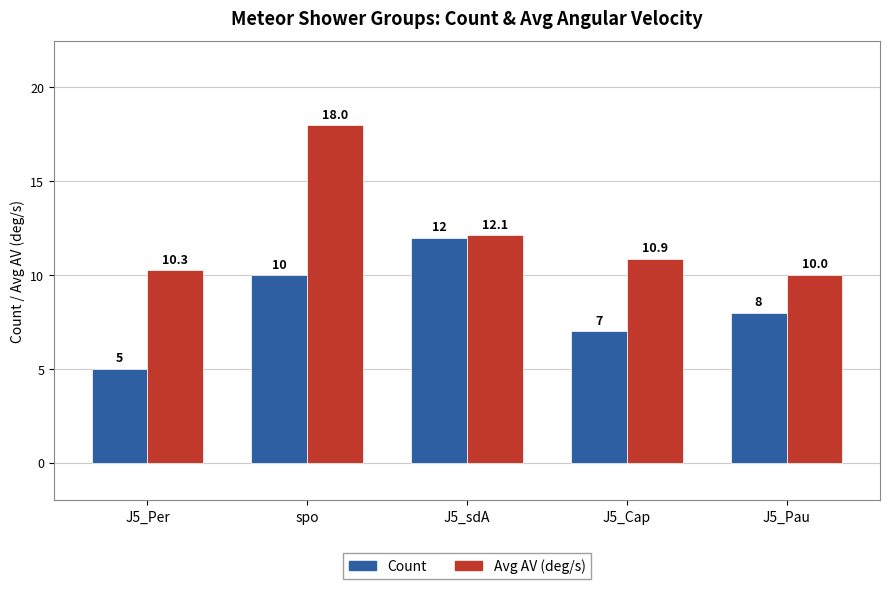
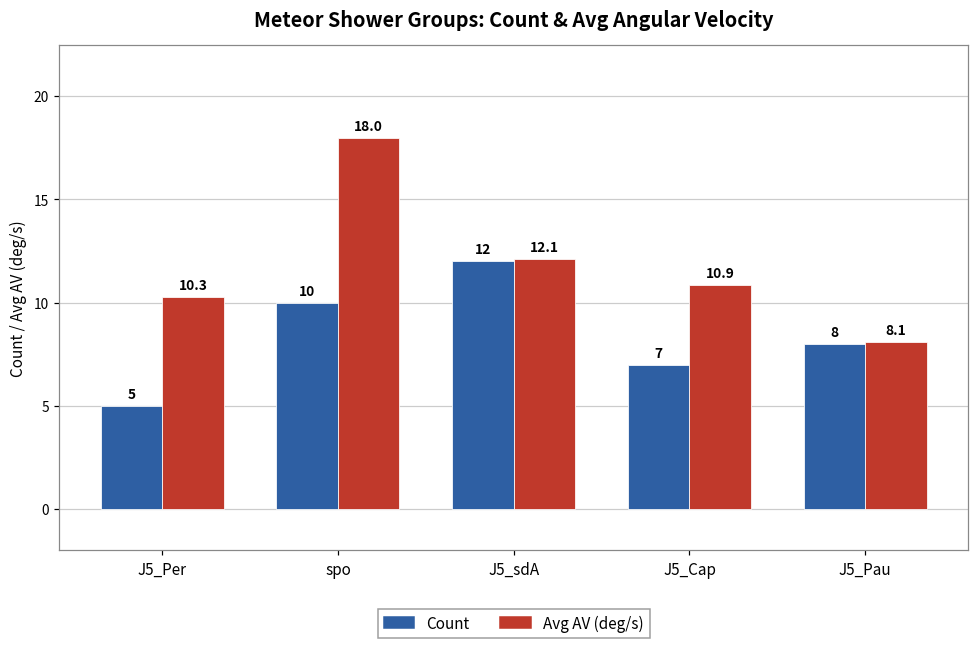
Avg AV (deg/s), J5_Pau: 10.0 -> 8.1
